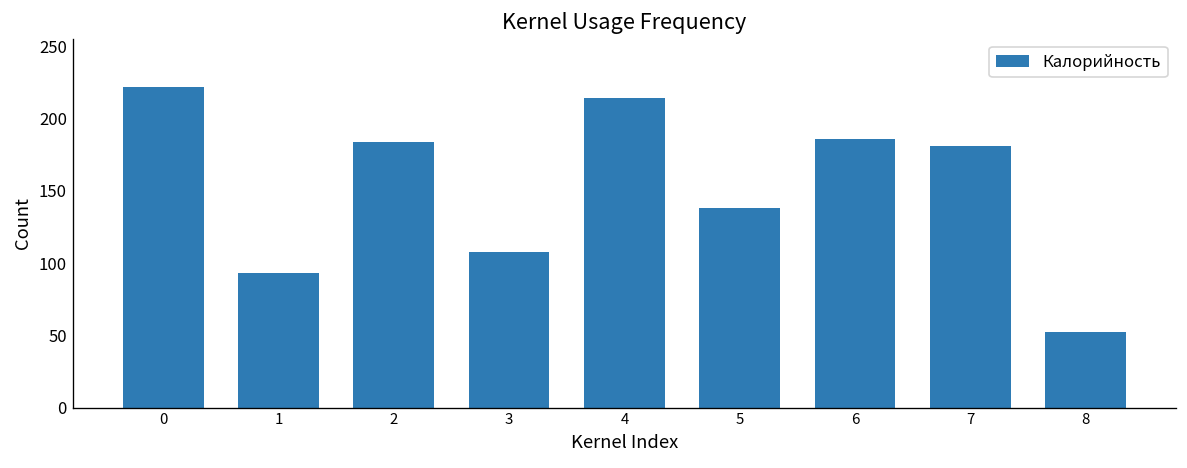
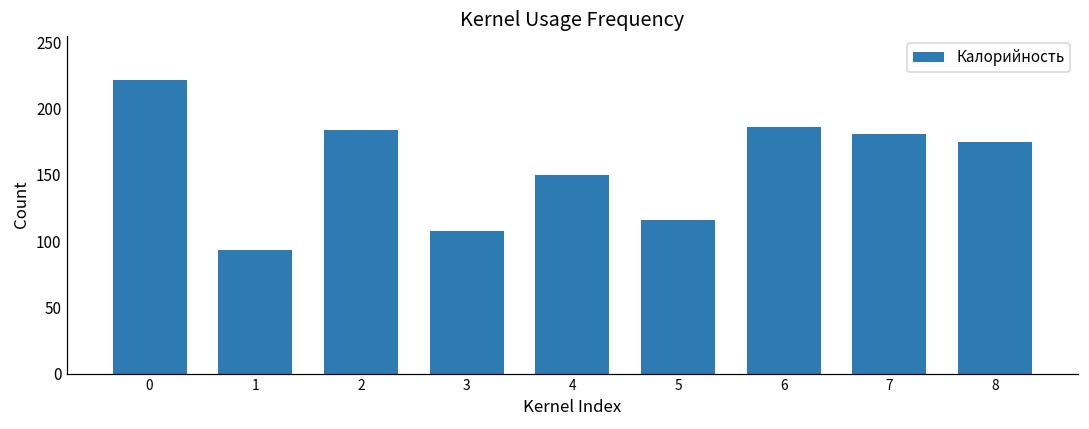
4: 214 -> 150
5: 138 -> 116
8: 52 -> 175
